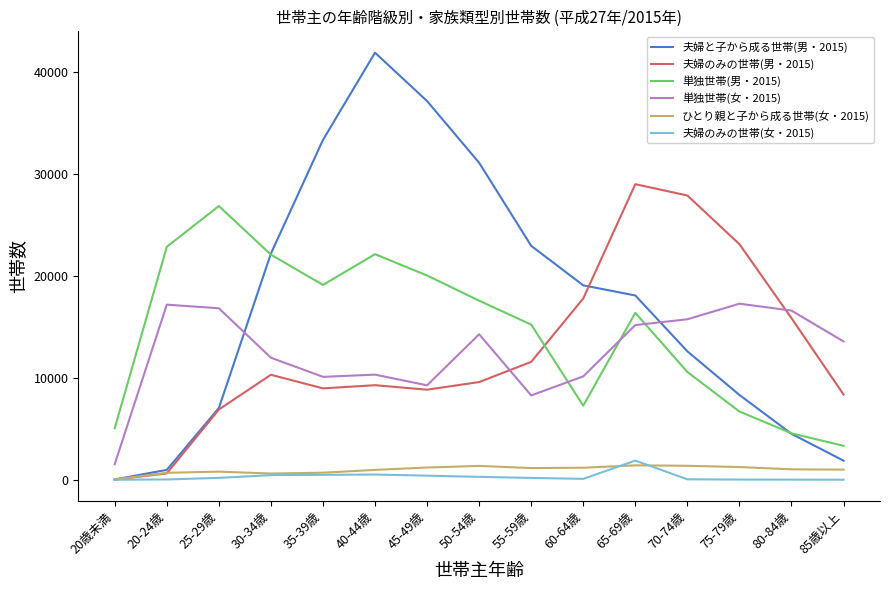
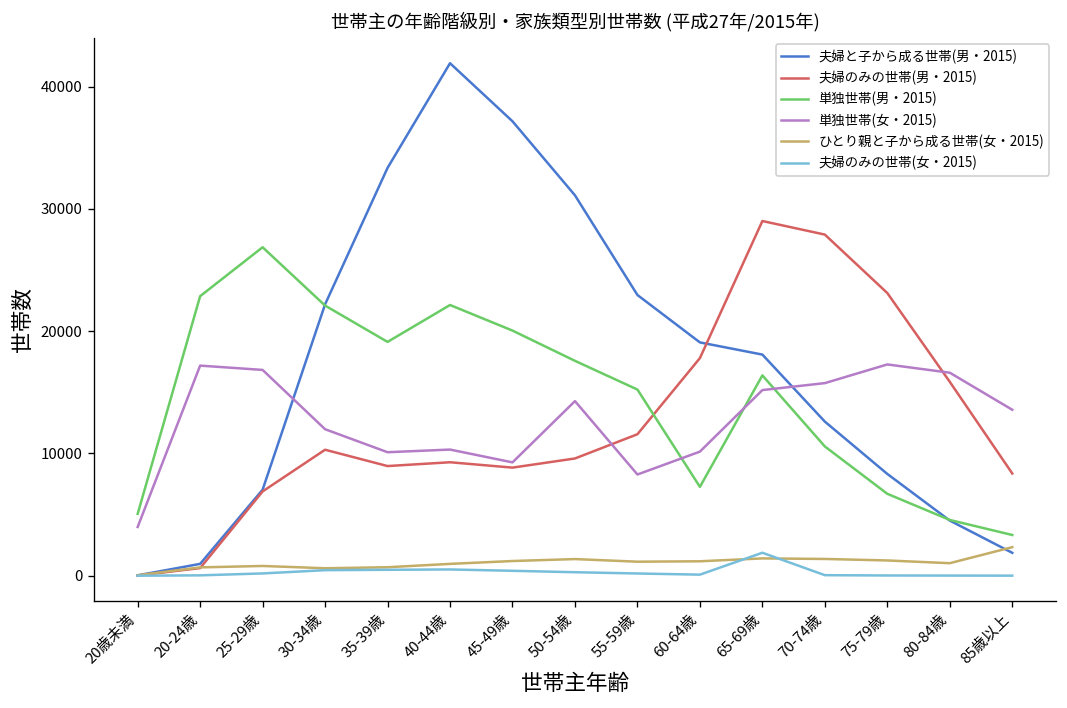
単独世帯(女・2015), 20歳未満: 1500 -> 4000
ひとり親と子から成る世帯(女・2015), 85歳以上: 1000 -> 2300
